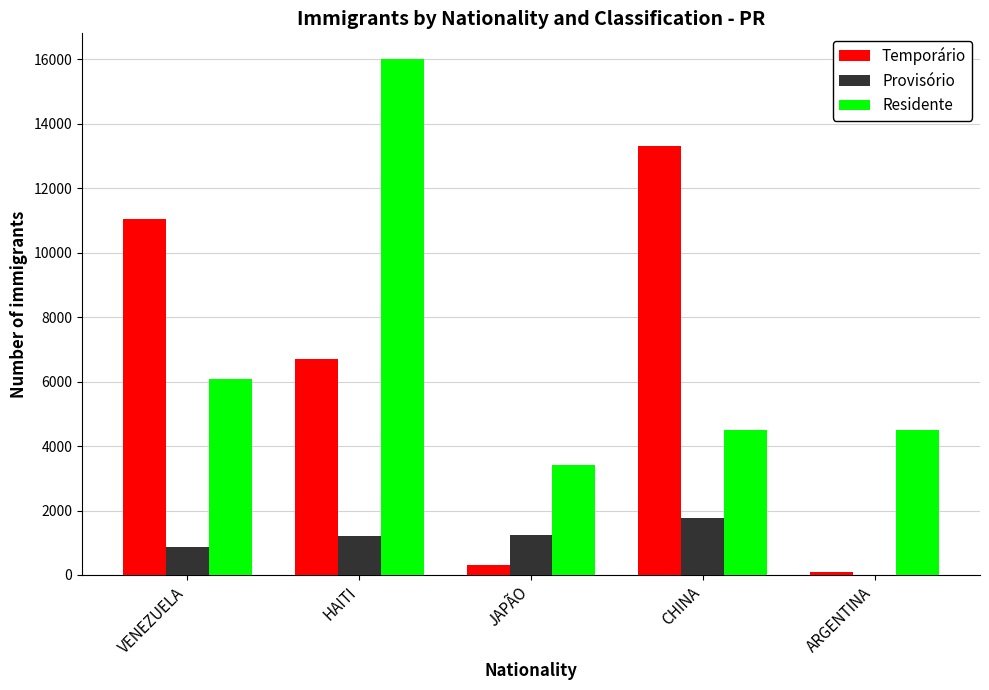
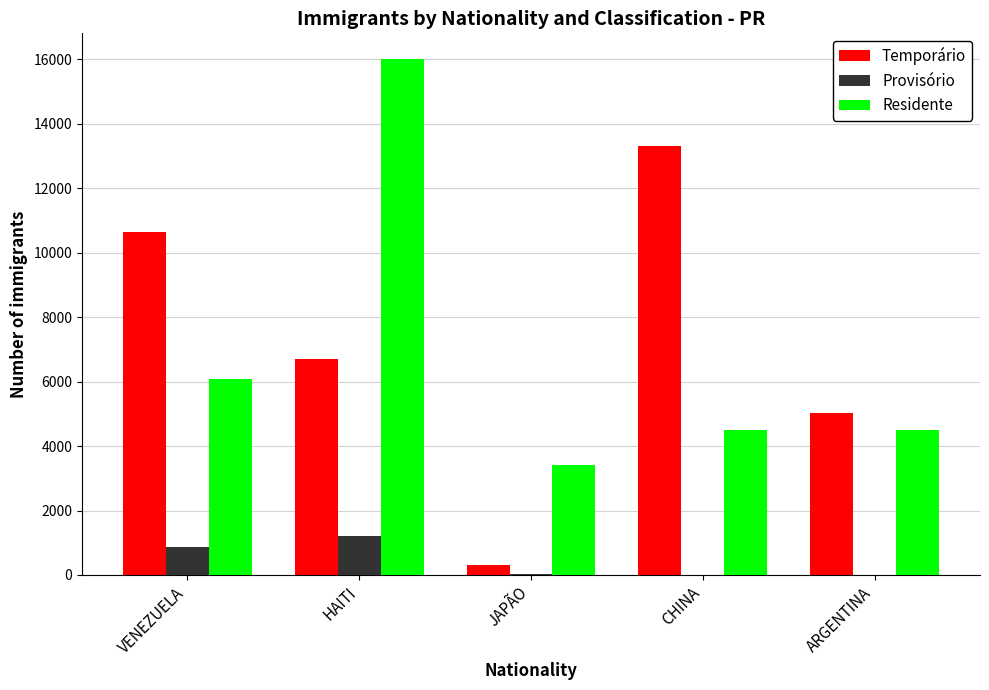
Temporário, VENEZUELA: 11000 -> 10700
Provisório, JAPÃO: 1200 -> 0
Provisório, CHINA: 1800 -> 0
Temporário, ARGENTINA: 100 -> 5000
